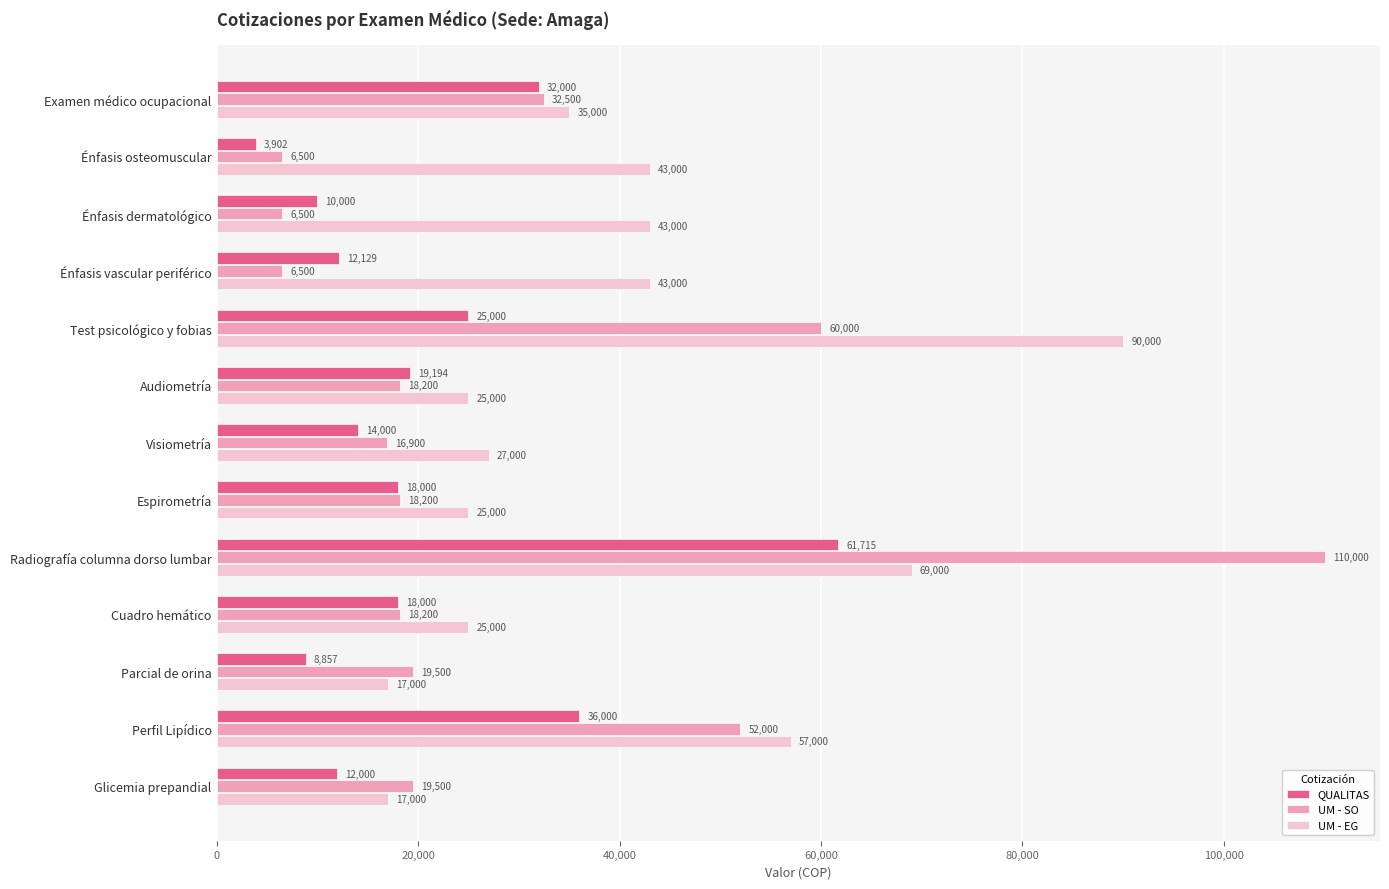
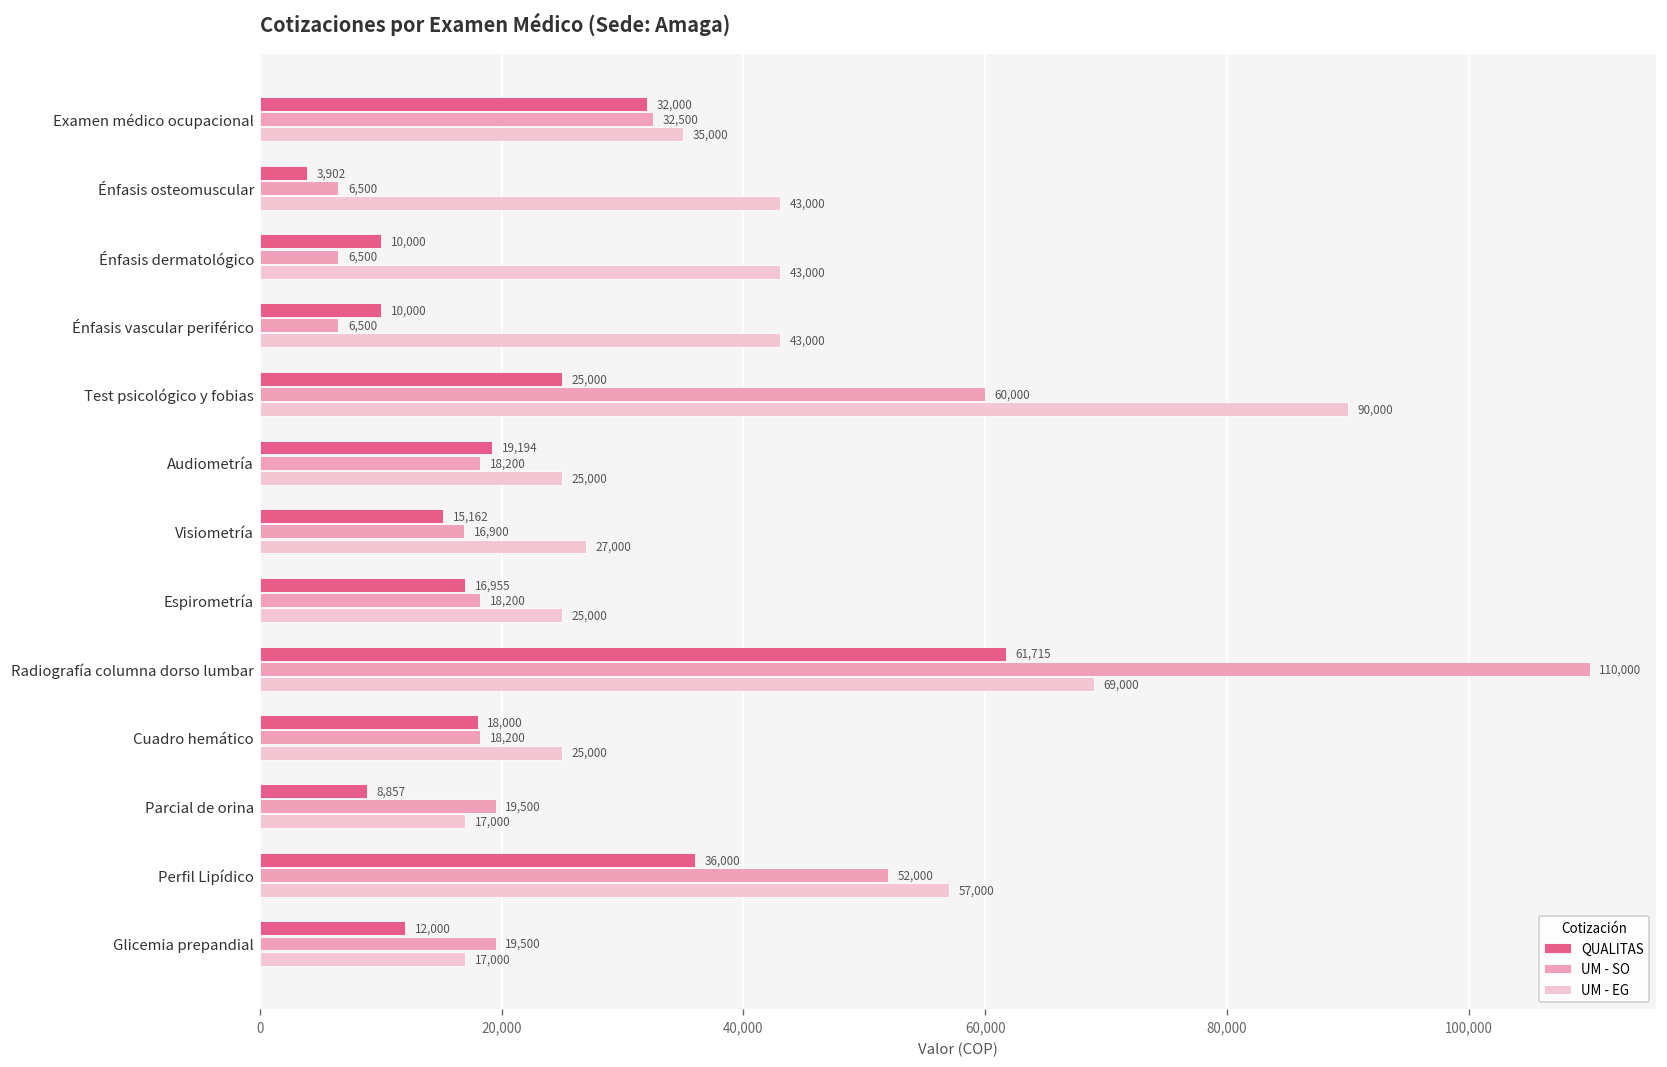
QUALITAS, Énfasis vascular periférico: 12,129 -> 10,000
QUALITAS, Visiometría: 14,000 -> 15,162
QUALITAS, Espirometría: 18,000 -> 16,955
